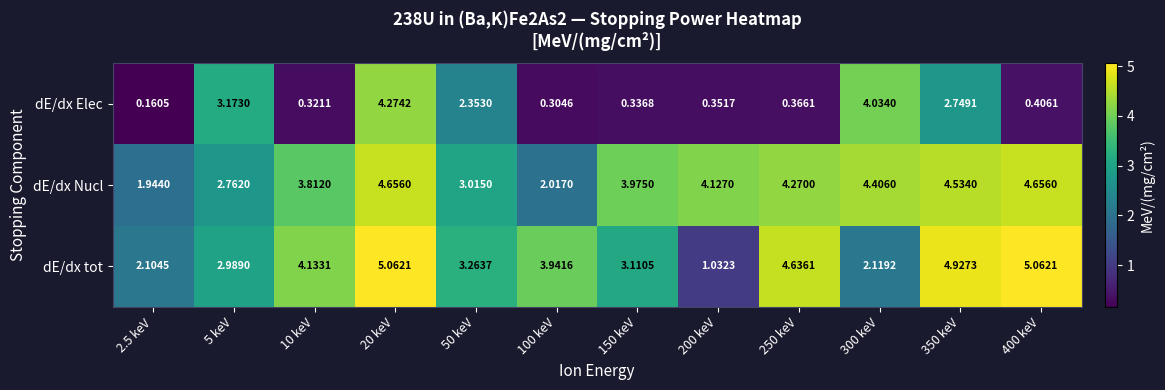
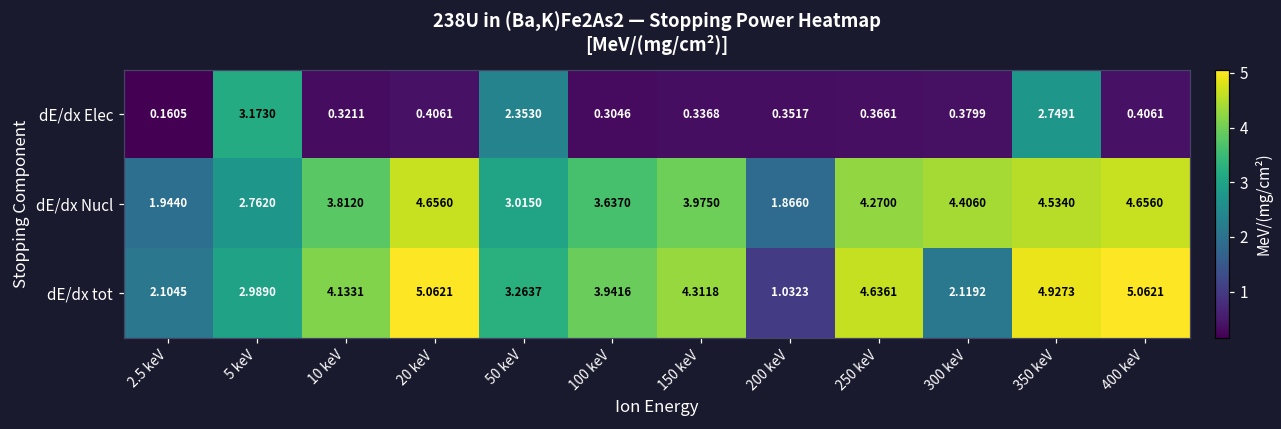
dE/dx Elec, 20 keV: 4.2742 -> 0.4061
dE/dx Elec, 300 keV: 4.0340 -> 0.3799
dE/dx Nucl, 100 keV: 2.0170 -> 3.6370
dE/dx Nucl, 200 keV: 4.1270 -> 1.8660
dE/dx tot, 150 keV: 3.1105 -> 4.3118
